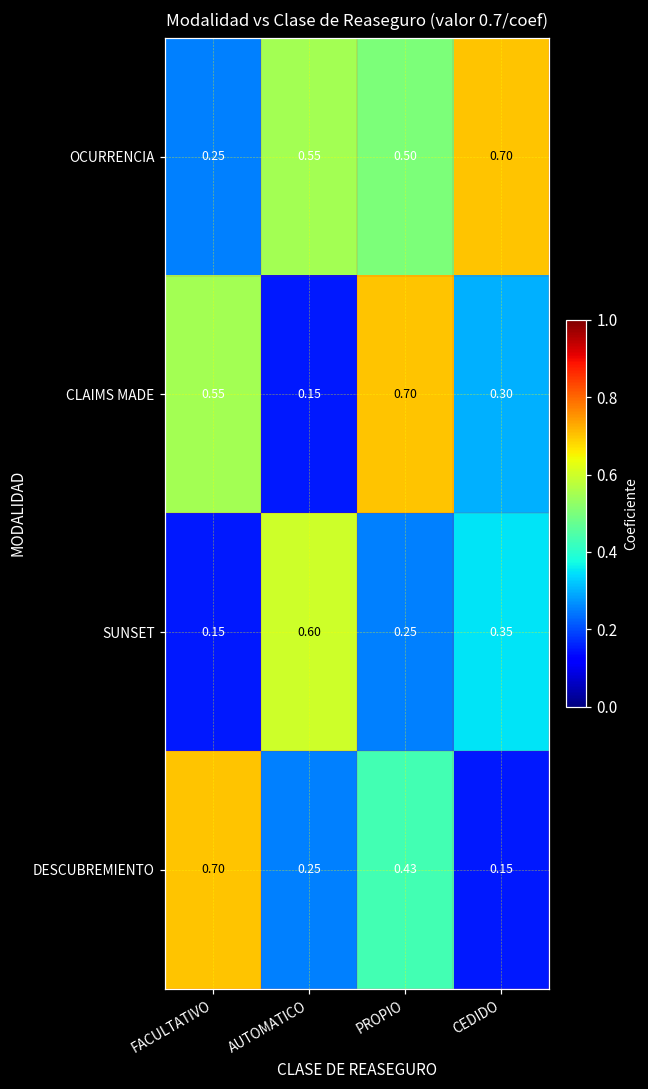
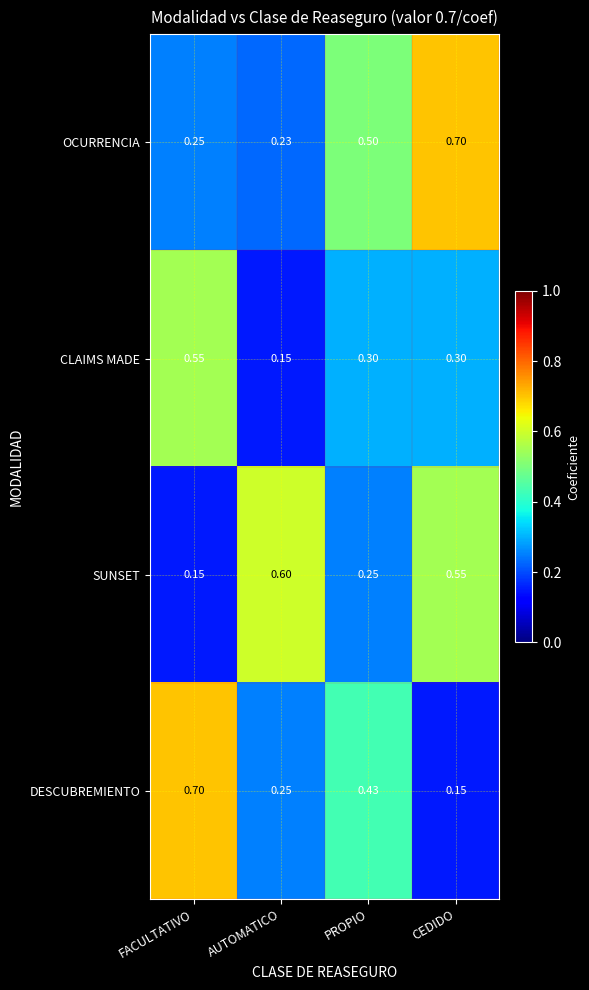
OCURRENCIA, AUTOMATICO: 0.55 -> 0.23
CLAIMS MADE, PROPIO: 0.70 -> 0.30
SUNSET, CEDIDO: 0.35 -> 0.55
